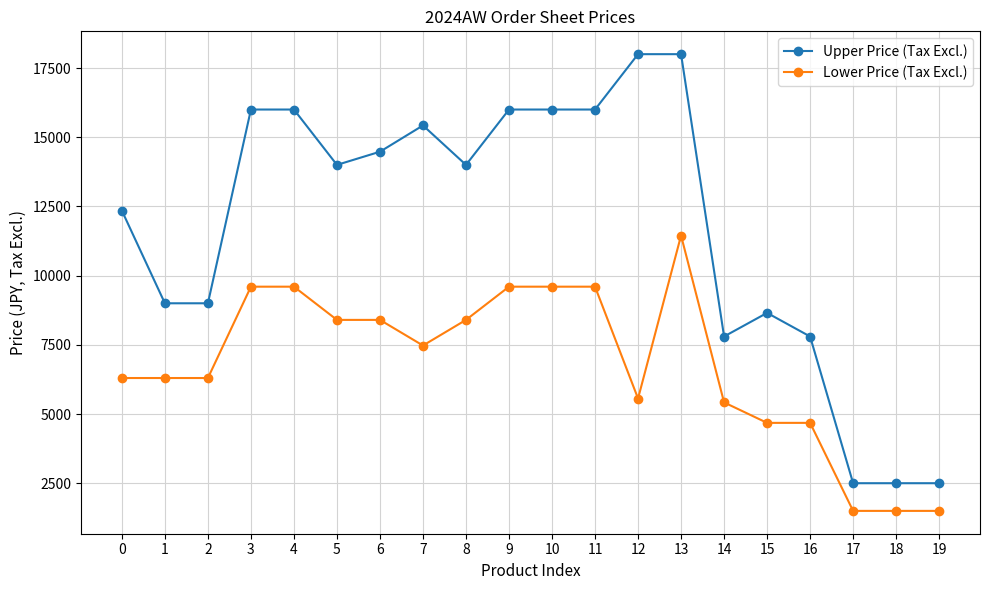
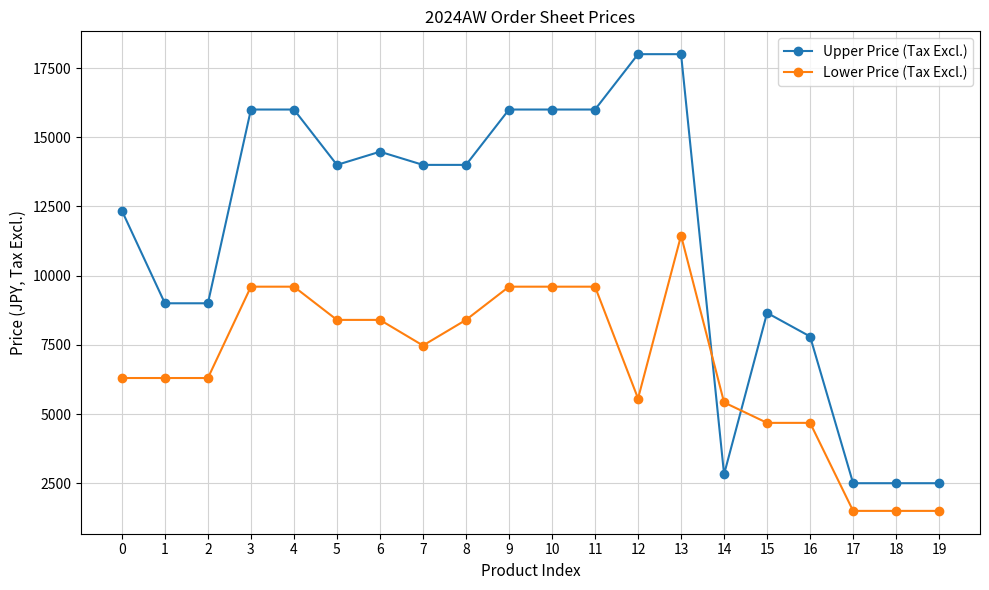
Upper Price (Tax Excl.), 7: 15400 -> 14000
Upper Price (Tax Excl.), 14: 7800 -> 2800
